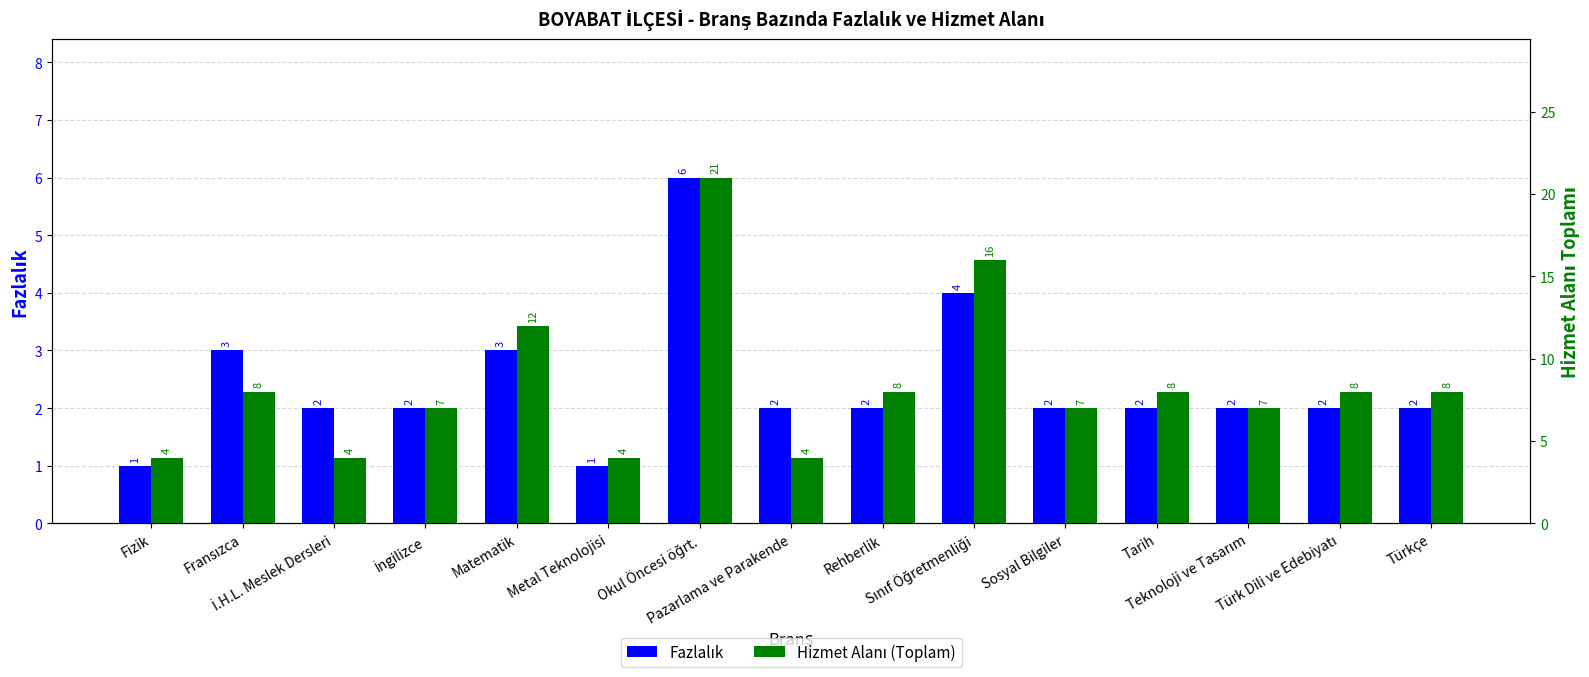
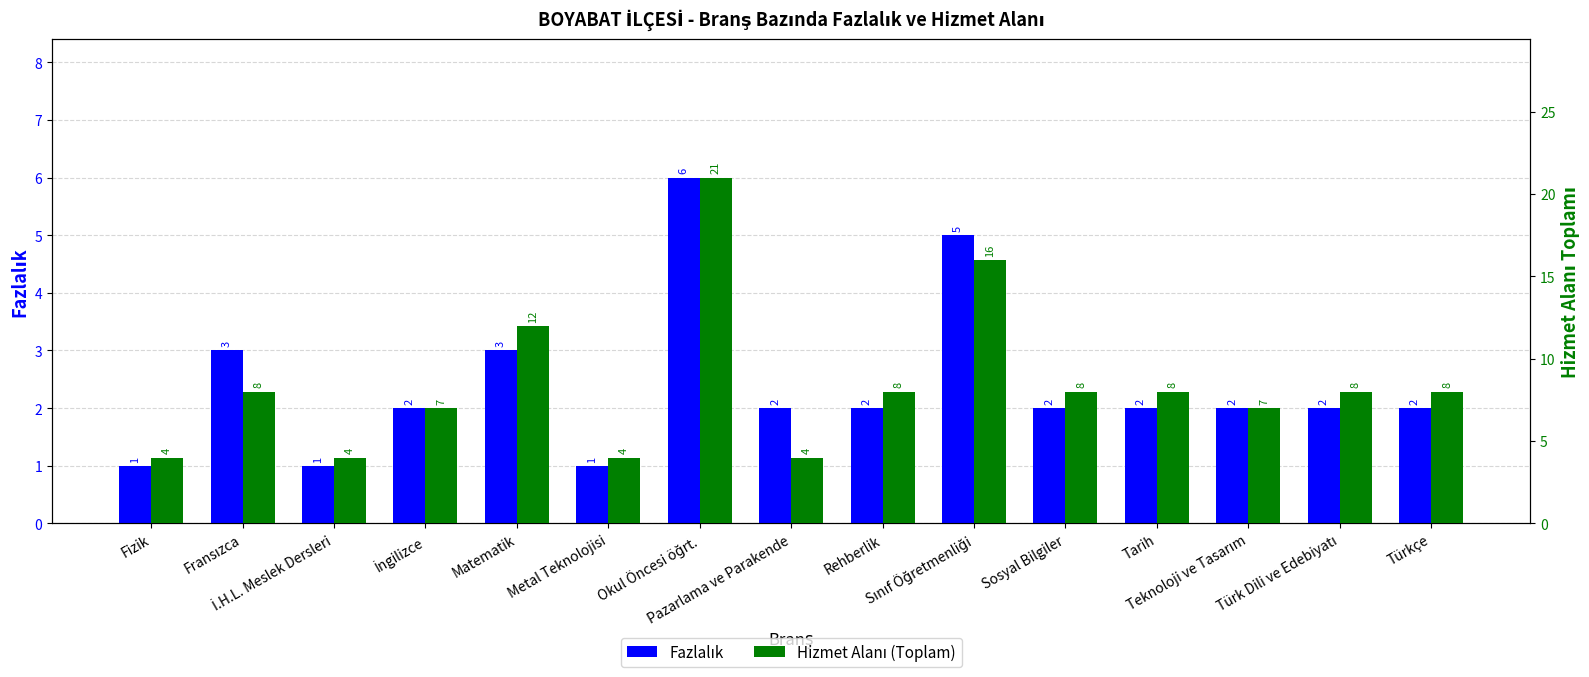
Fazlalık, İ.H.L. Meslek Dersleri: 2 -> 1
Fazlalık, Sınıf Öğretmenliği: 4 -> 5
Hizmet Alanı (Toplam), Sosyal Bilgiler: 7 -> 8
